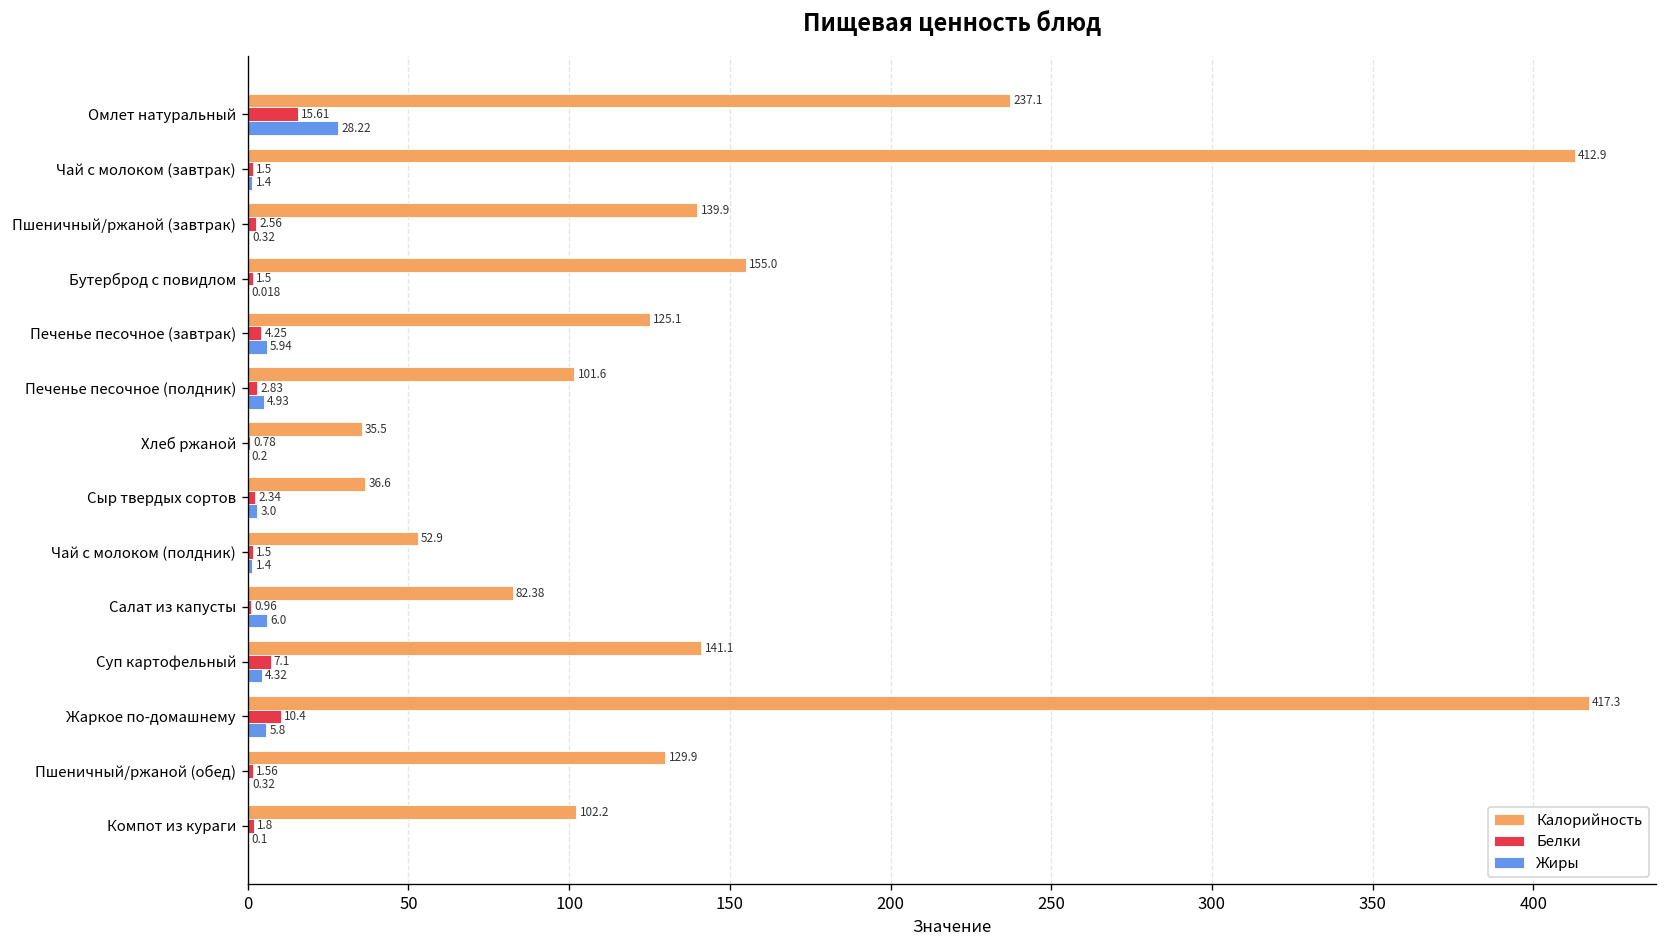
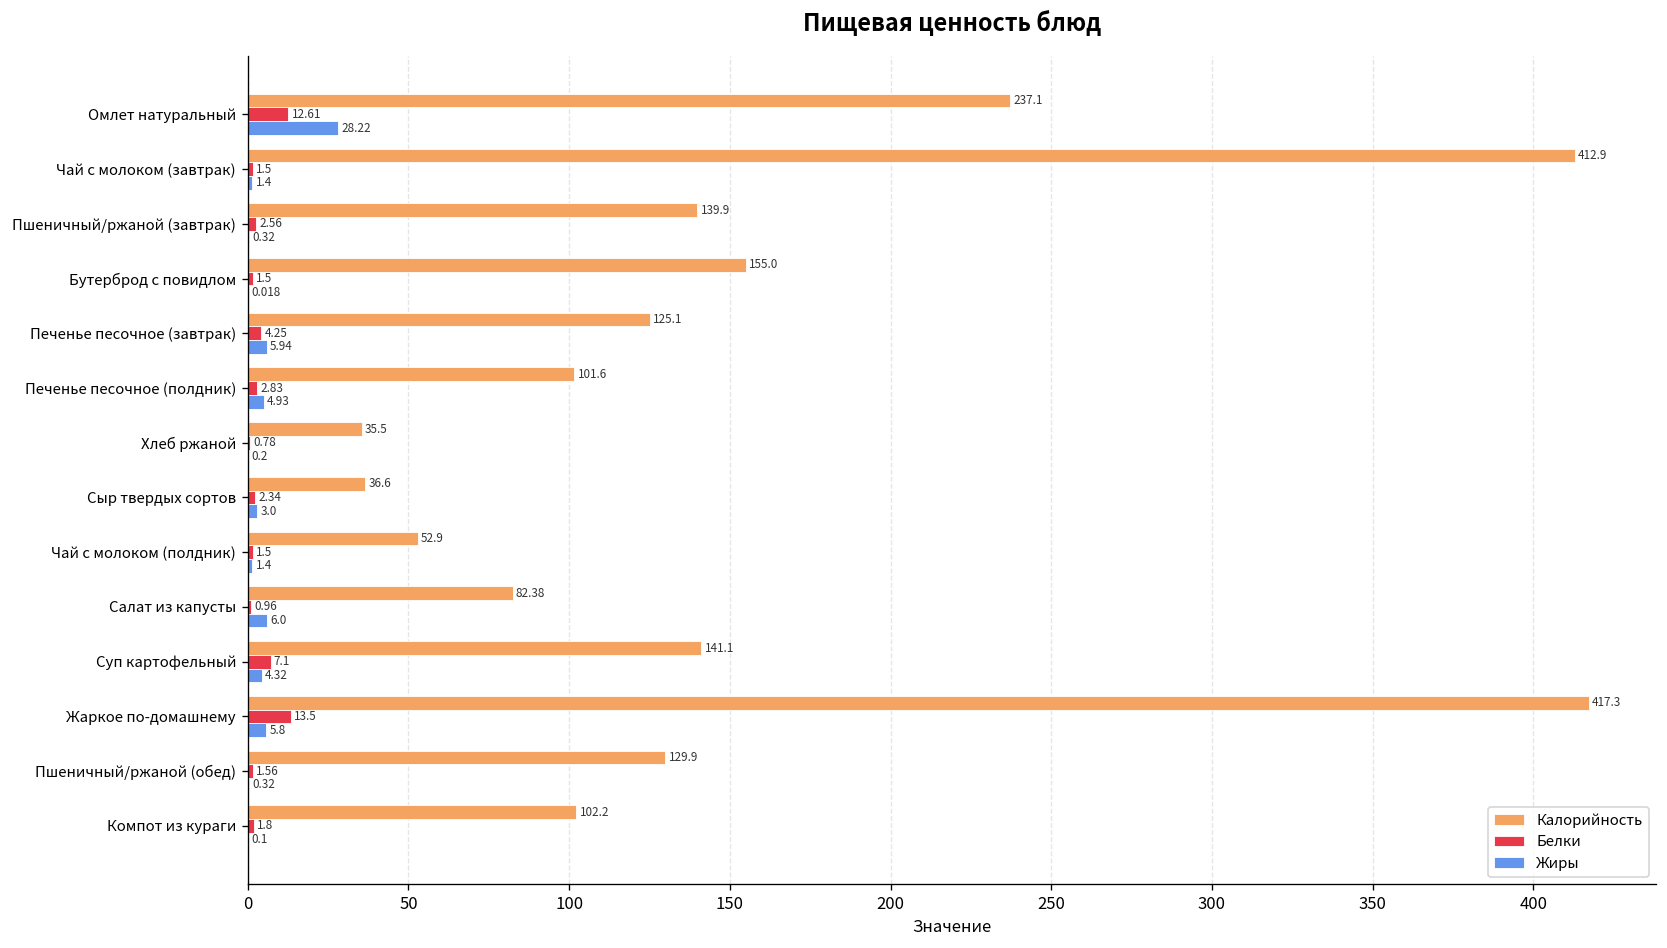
Белки, Омлет натуральный: 15.61 -> 12.61
Белки, Жаркое по-домашнему: 10.4 -> 13.5
